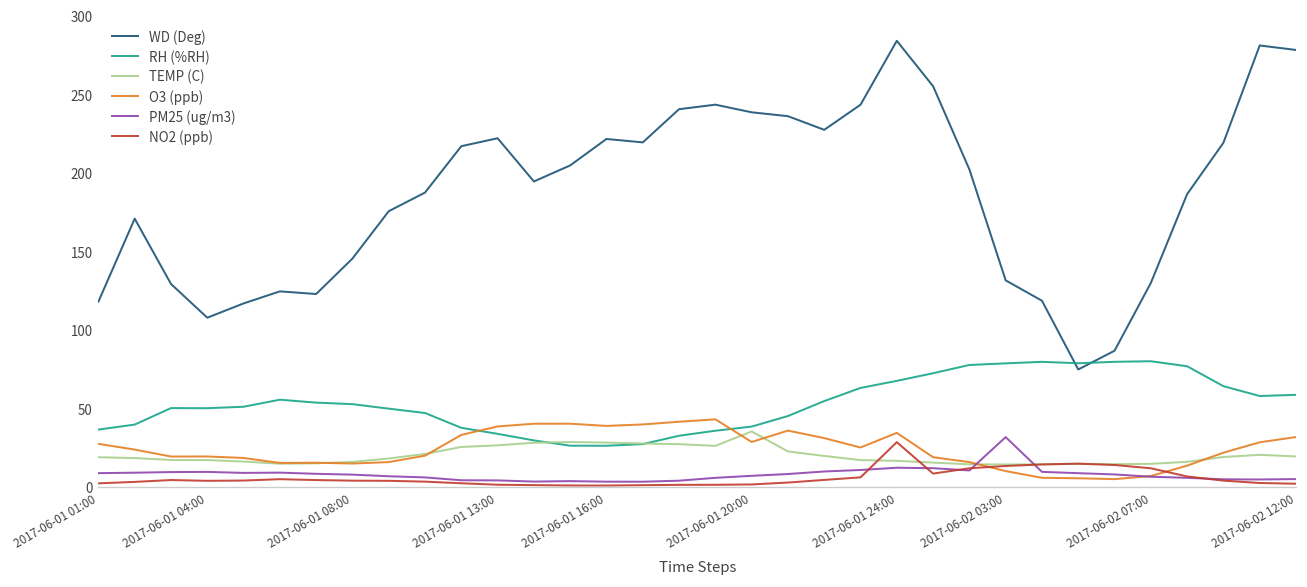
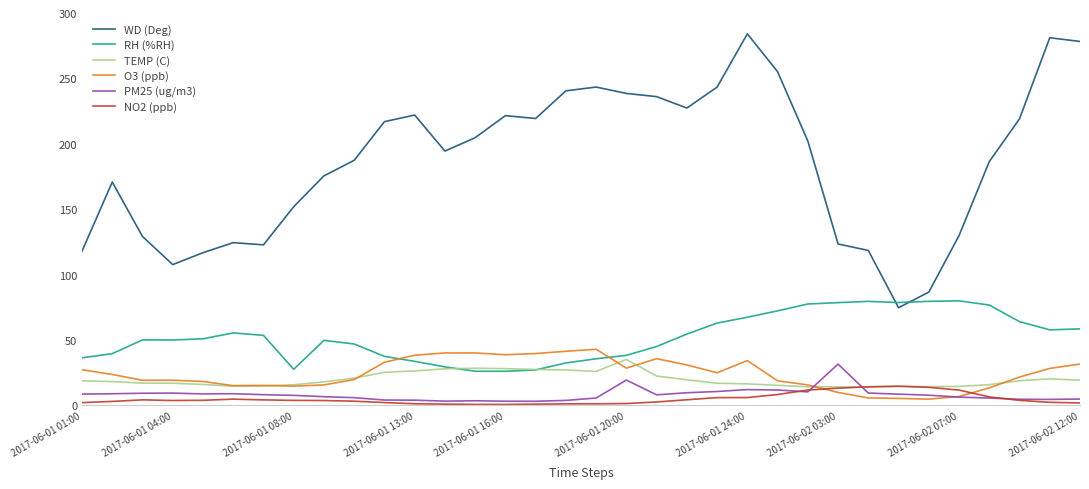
WD (Deg), 2017-06-01 08:00: 145 -> 152
RH (%RH), 2017-06-01 08:00: 53 -> 28
PM25 (ug/m3), 2017-06-01 20:00: 7 -> 19
NO2 (ppb), 2017-06-01 24:00: 28 -> 6
WD (Deg), 2017-06-02 03:00: 131 -> 123
